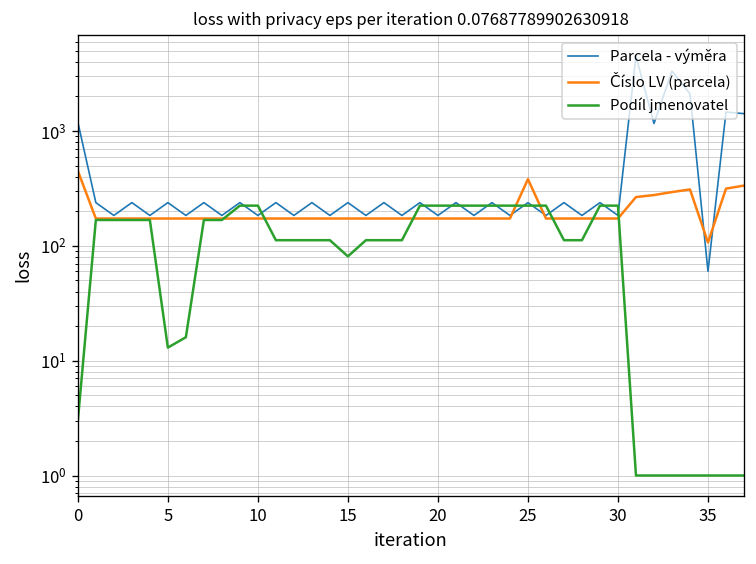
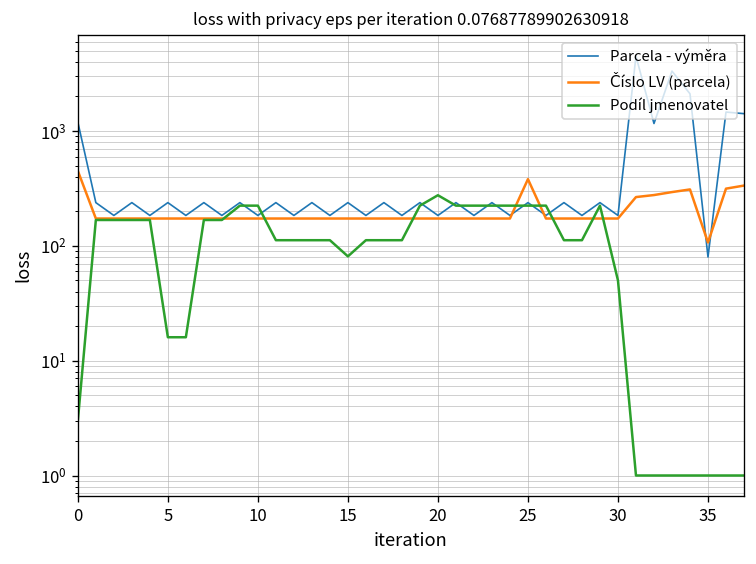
Podíl jmenovatel, 5: 13 -> 16
Podíl jmenovatel, 20: 220 -> 280
Podíl jmenovatel, 30: 220 -> 50
Parcela - výměra, 35: 60 -> 80
